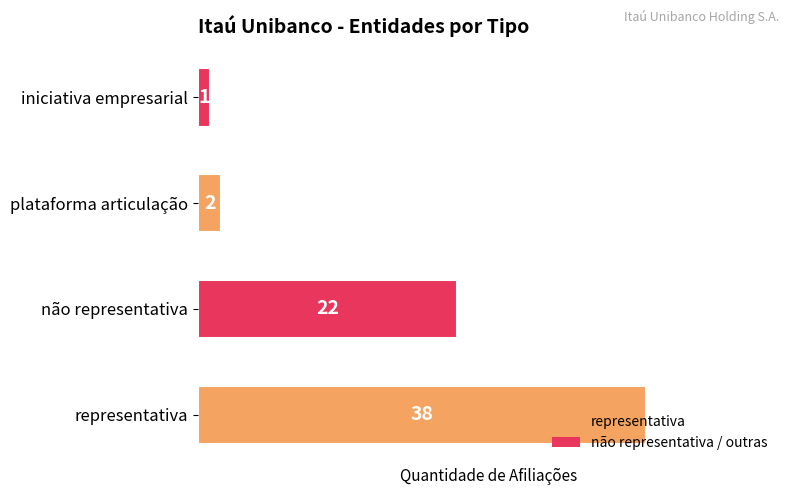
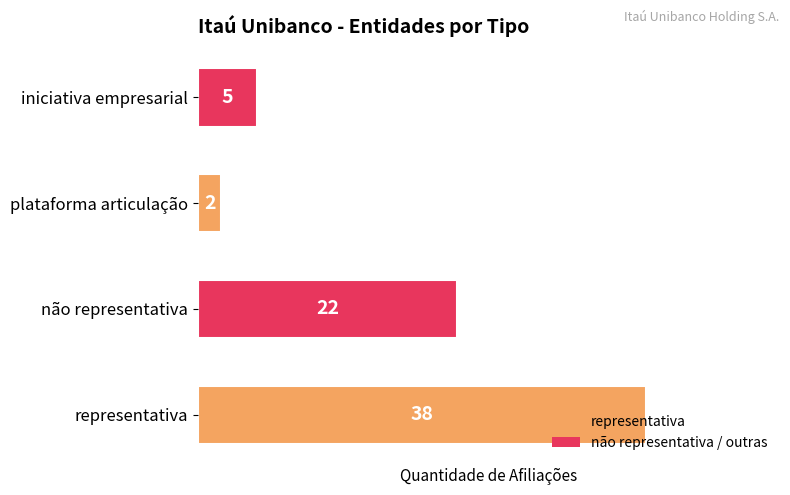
iniciativa empresarial: 1 -> 5
